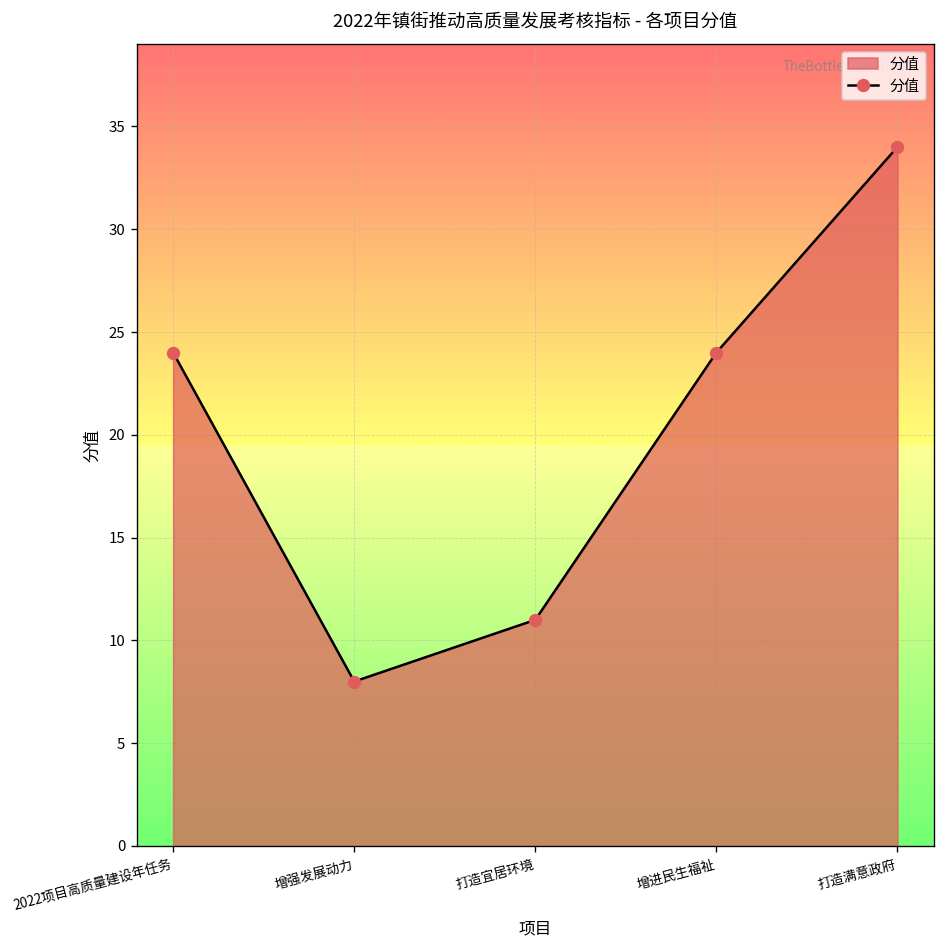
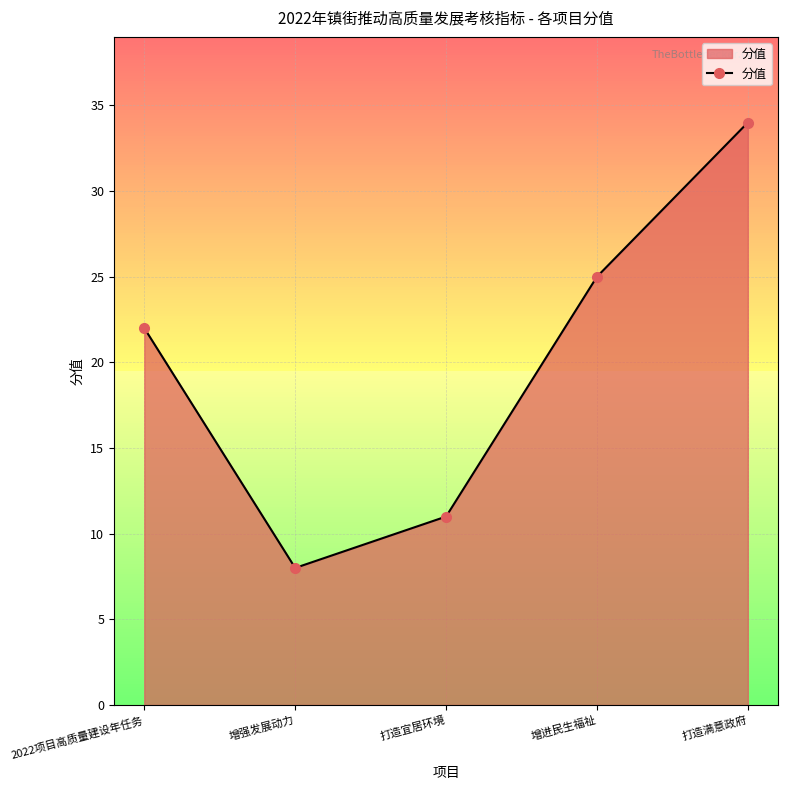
2022项目高质量建设年任务: 24 -> 22
增进民生福祉: 24 -> 25
